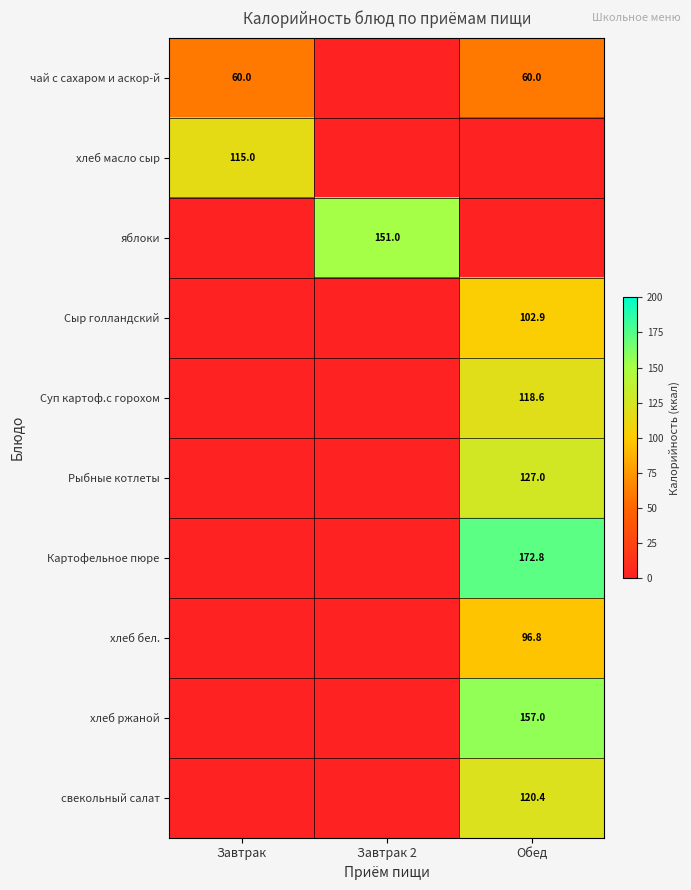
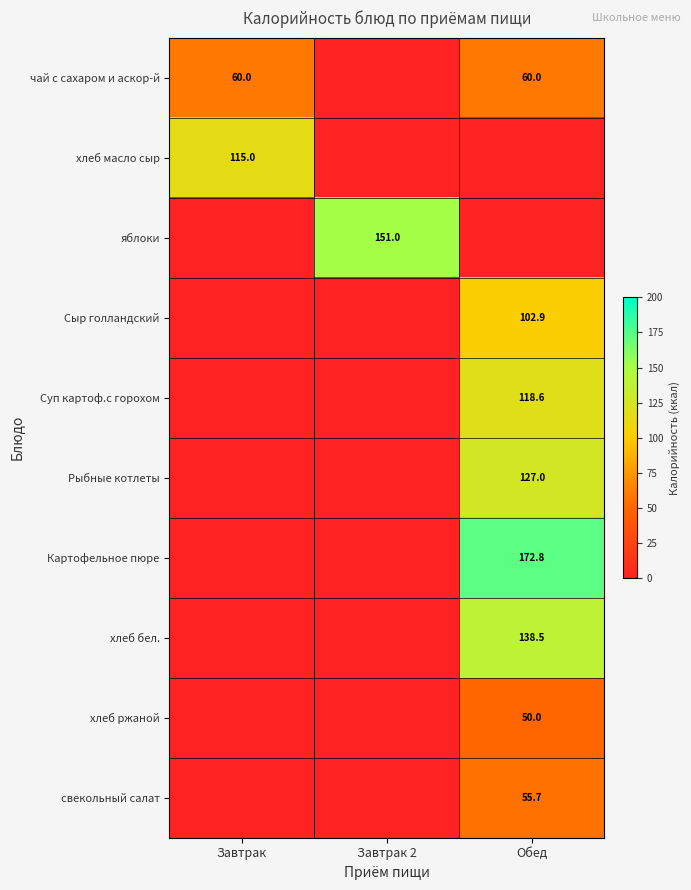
хлеб бел., Обед: 96.8 -> 138.5
хлеб ржаной, Обед: 157.0 -> 50.0
свекольный салат, Обед: 120.4 -> 55.7
